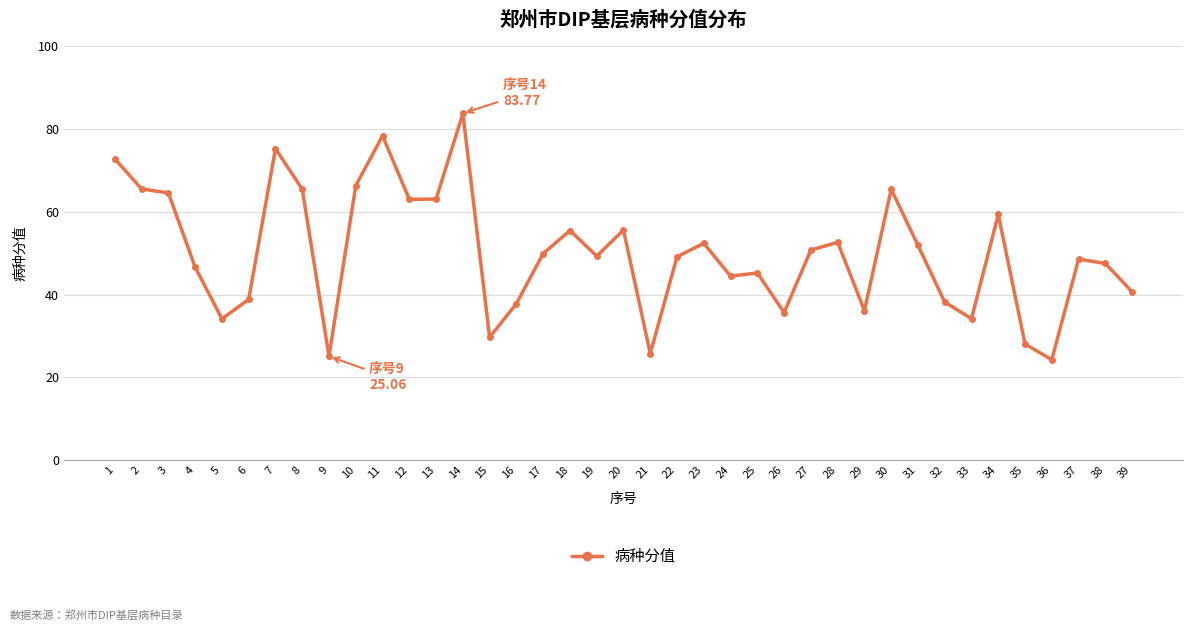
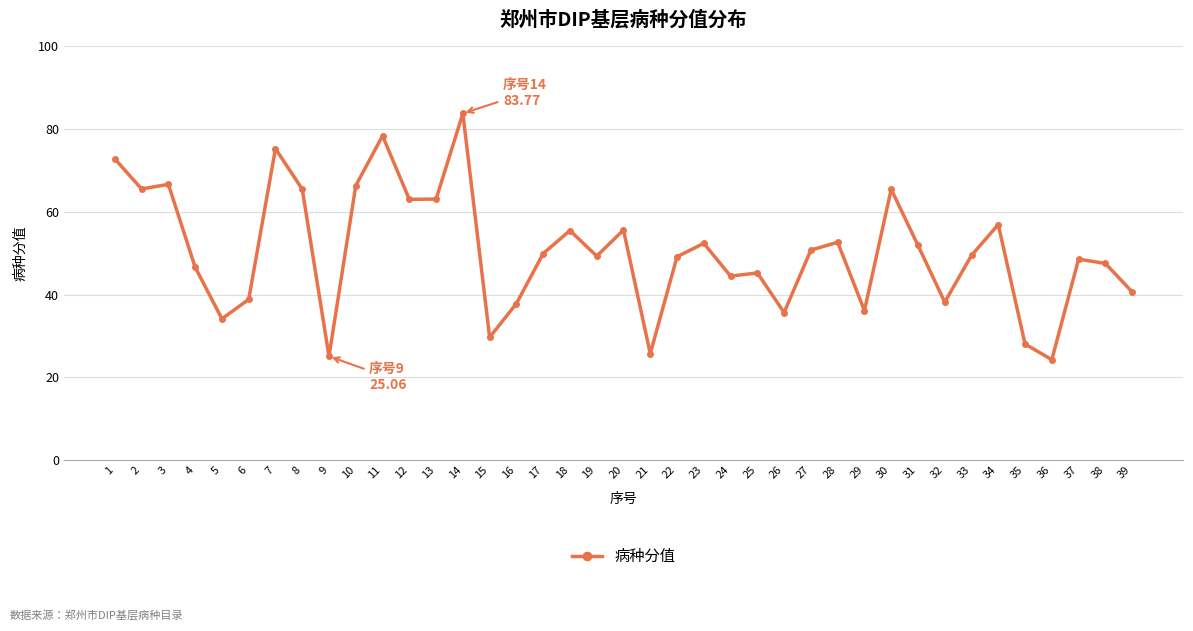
3: 65 -> 67
33: 34 -> 49
34: 59 -> 57
